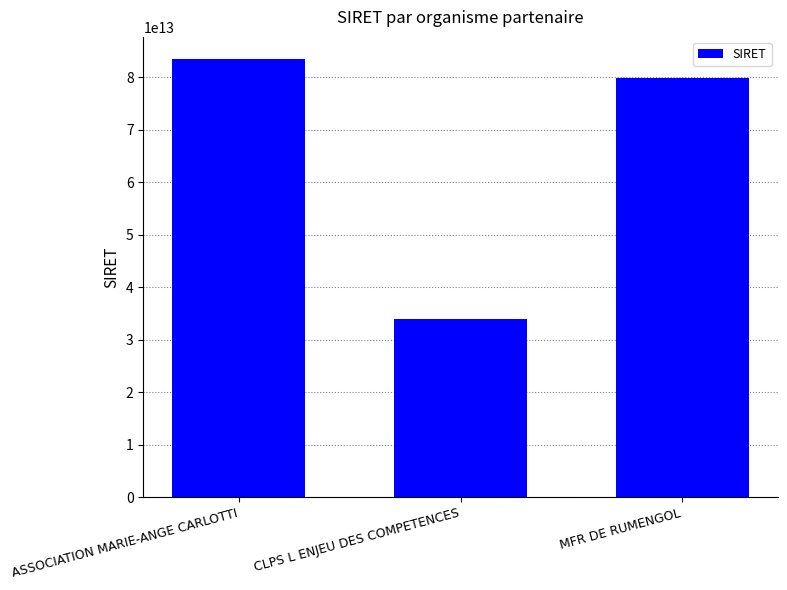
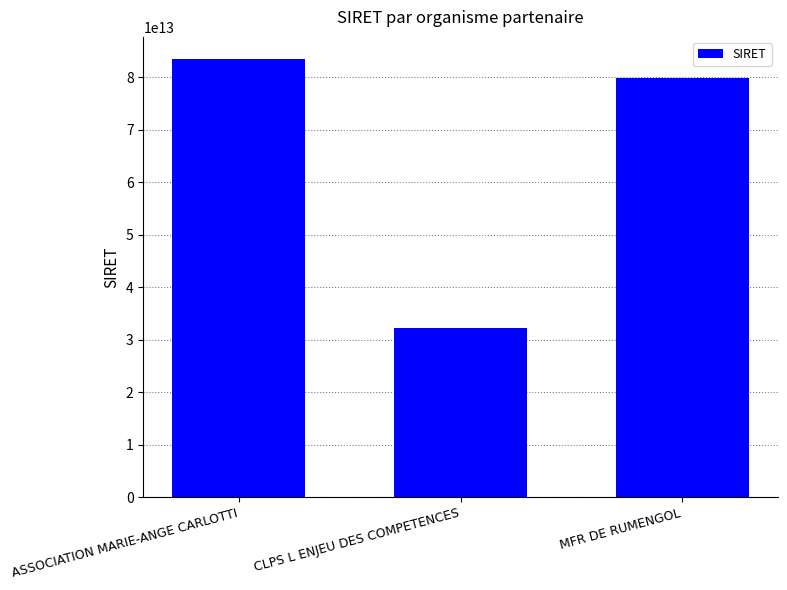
CLPS L ENJEU DES COMPETENCES: 34000000000000 -> 32000000000000
